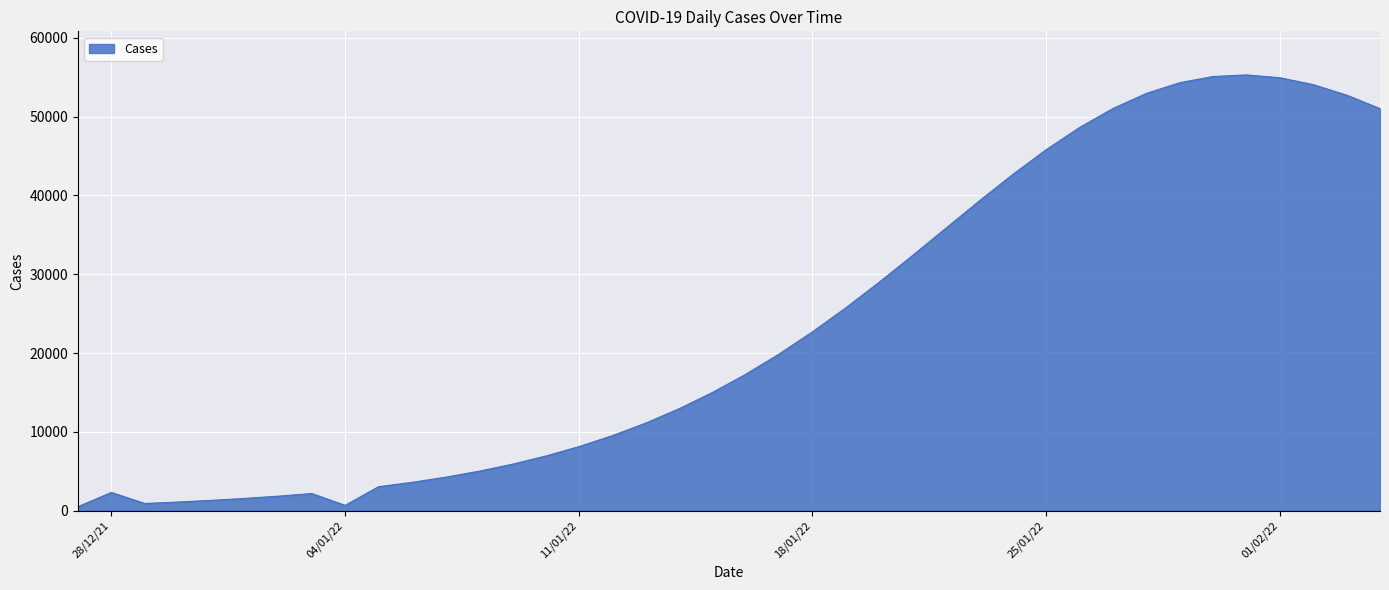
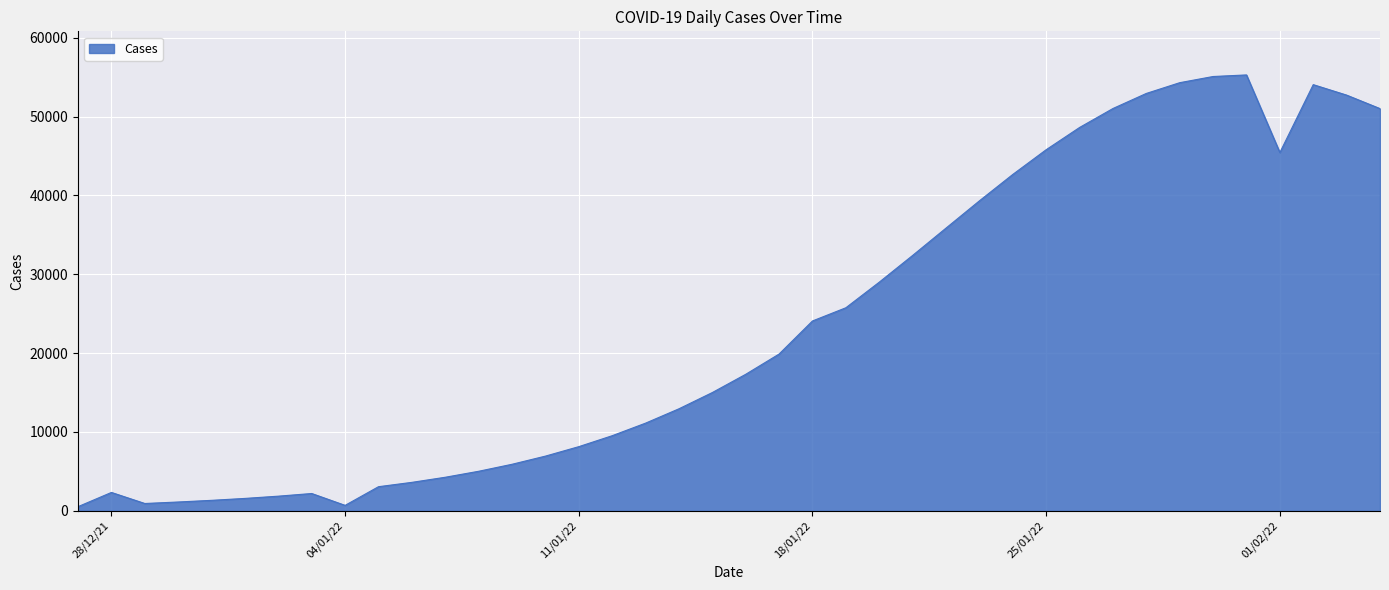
18/01/22: 23000 -> 24000
01/02/22: 55000 -> 45000
